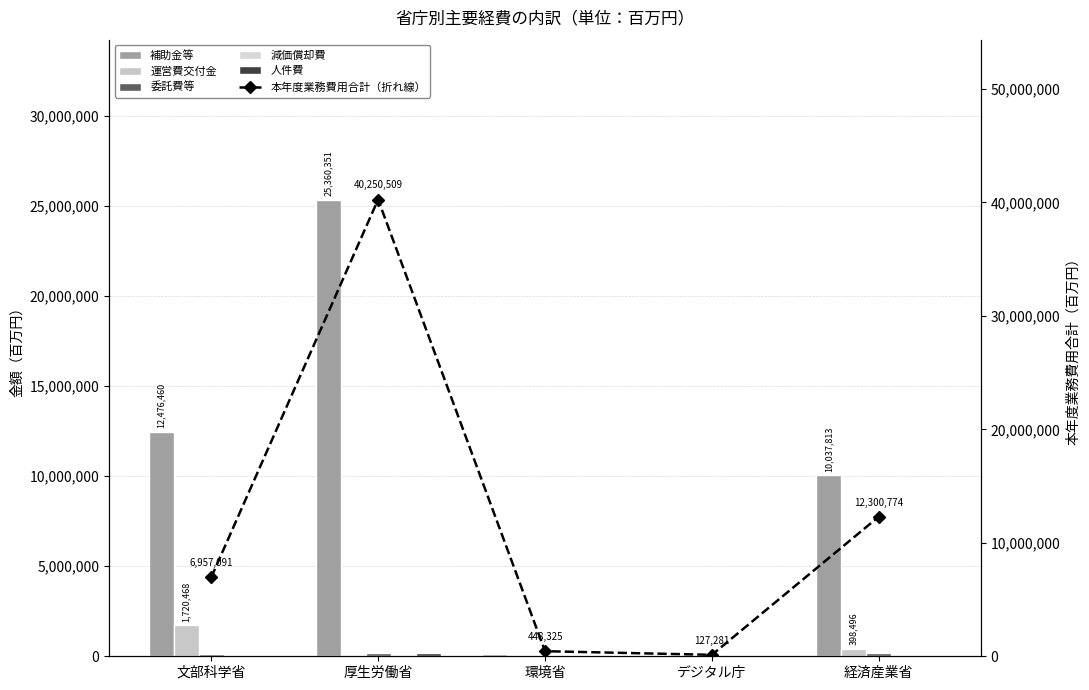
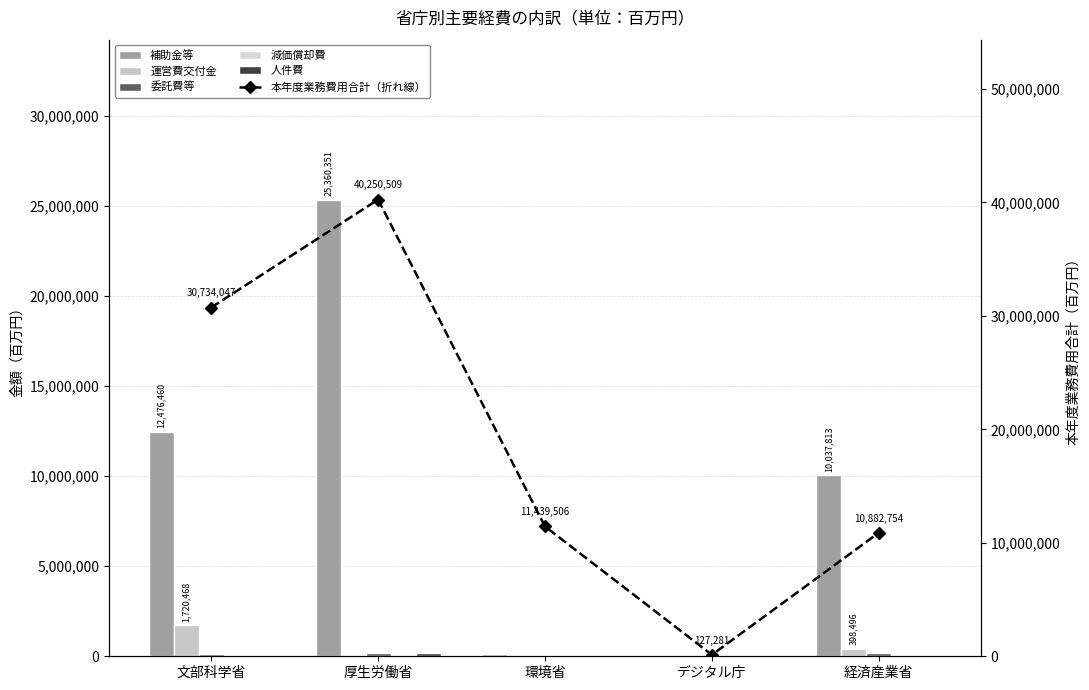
本年度業務費用合計（折れ線）, 文部科学省: 6,957,091 -> 30,734,047
本年度業務費用合計（折れ線）, 環境省: 448,325 -> 11,439,506
本年度業務費用合計（折れ線）, 経済産業省: 12,300,774 -> 10,882,754
